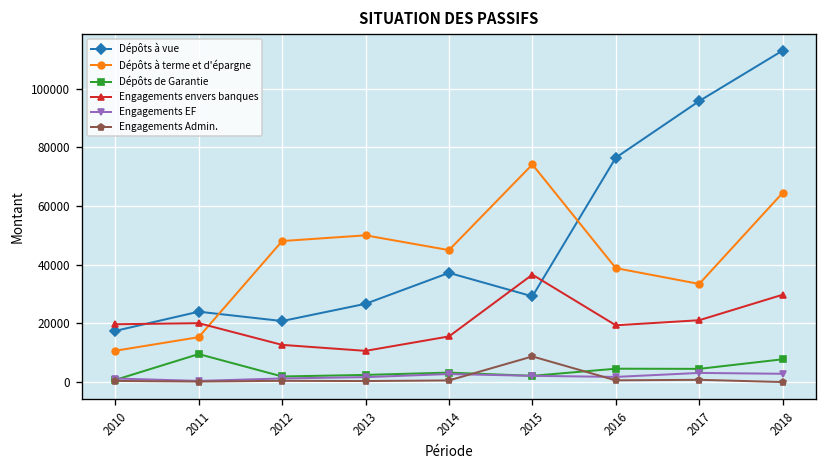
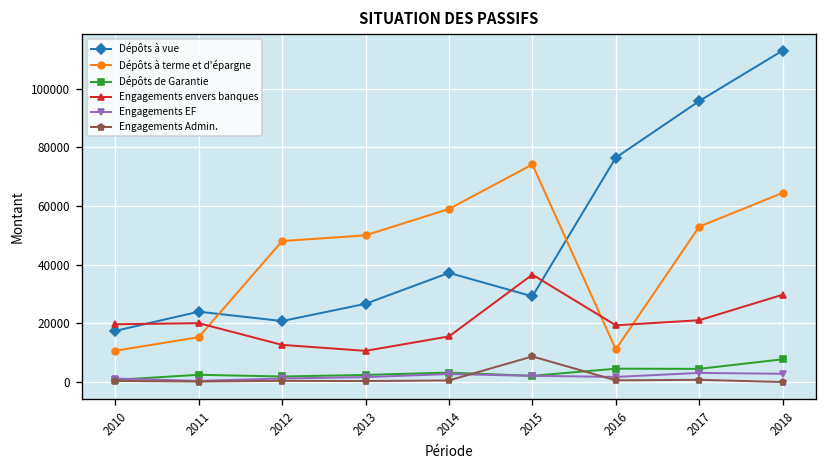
Dépôts de Garantie, 2011: 10000 -> 3000
Dépôts à terme et d'épargne, 2014: 45000 -> 59000
Dépôts à terme et d'épargne, 2016: 39000 -> 11000
Dépôts à terme et d'épargne, 2017: 33000 -> 53000
